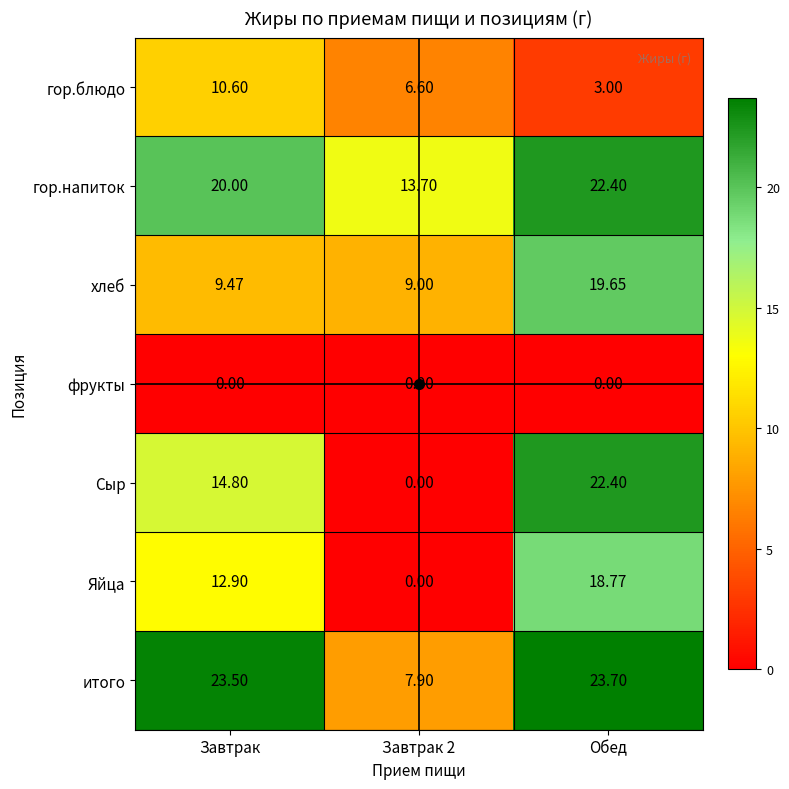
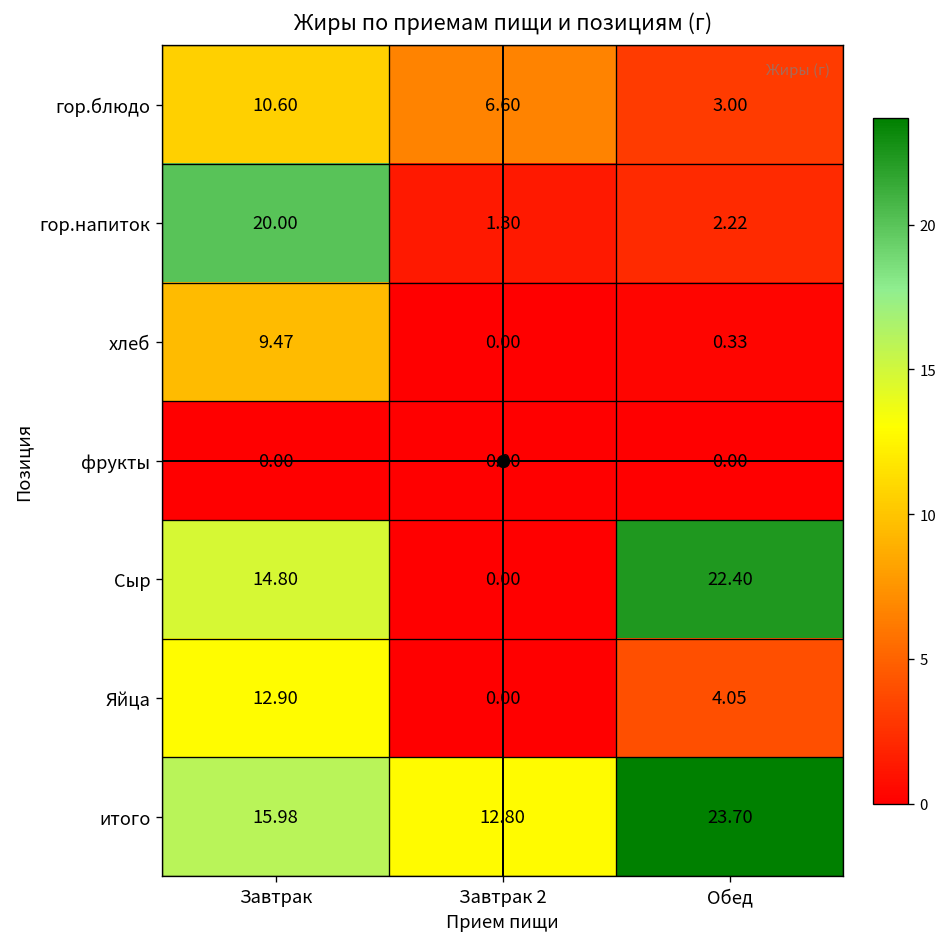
гор.напиток, Завтрак 2: 13.70 -> 1.30
гор.напиток, Обед: 22.40 -> 2.22
хлеб, Завтрак 2: 9.00 -> 0.00
хлеб, Обед: 19.65 -> 0.33
Яйца, Обед: 18.77 -> 4.05
итого, Завтрак: 23.50 -> 15.98
итого, Завтрак 2: 7.90 -> 12.80
